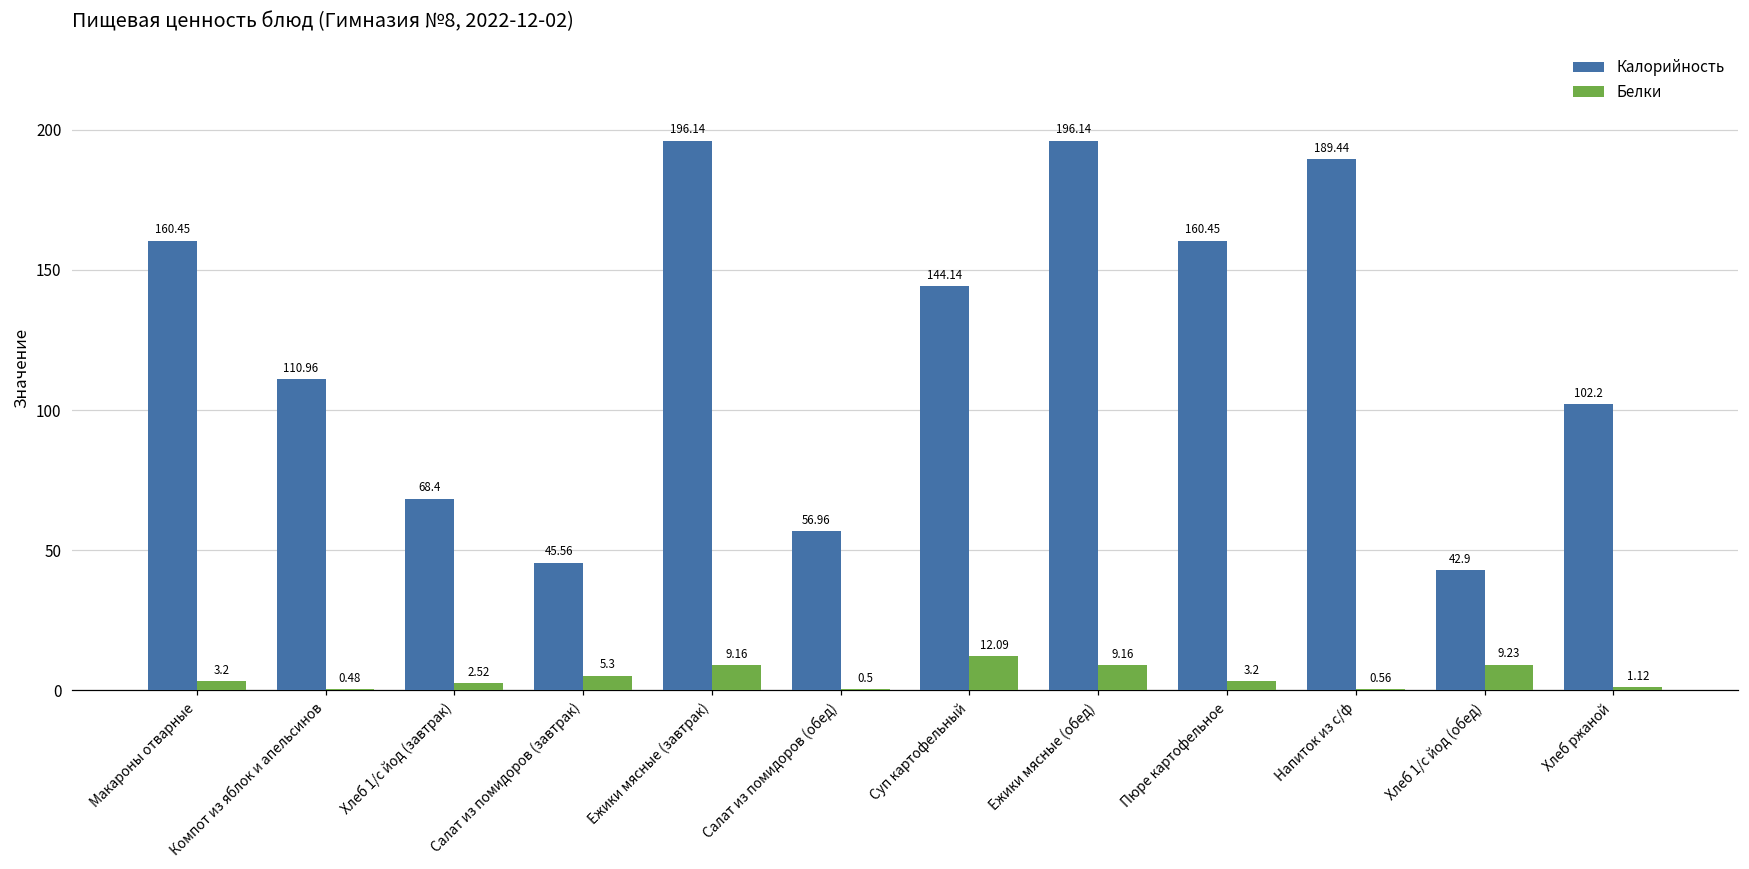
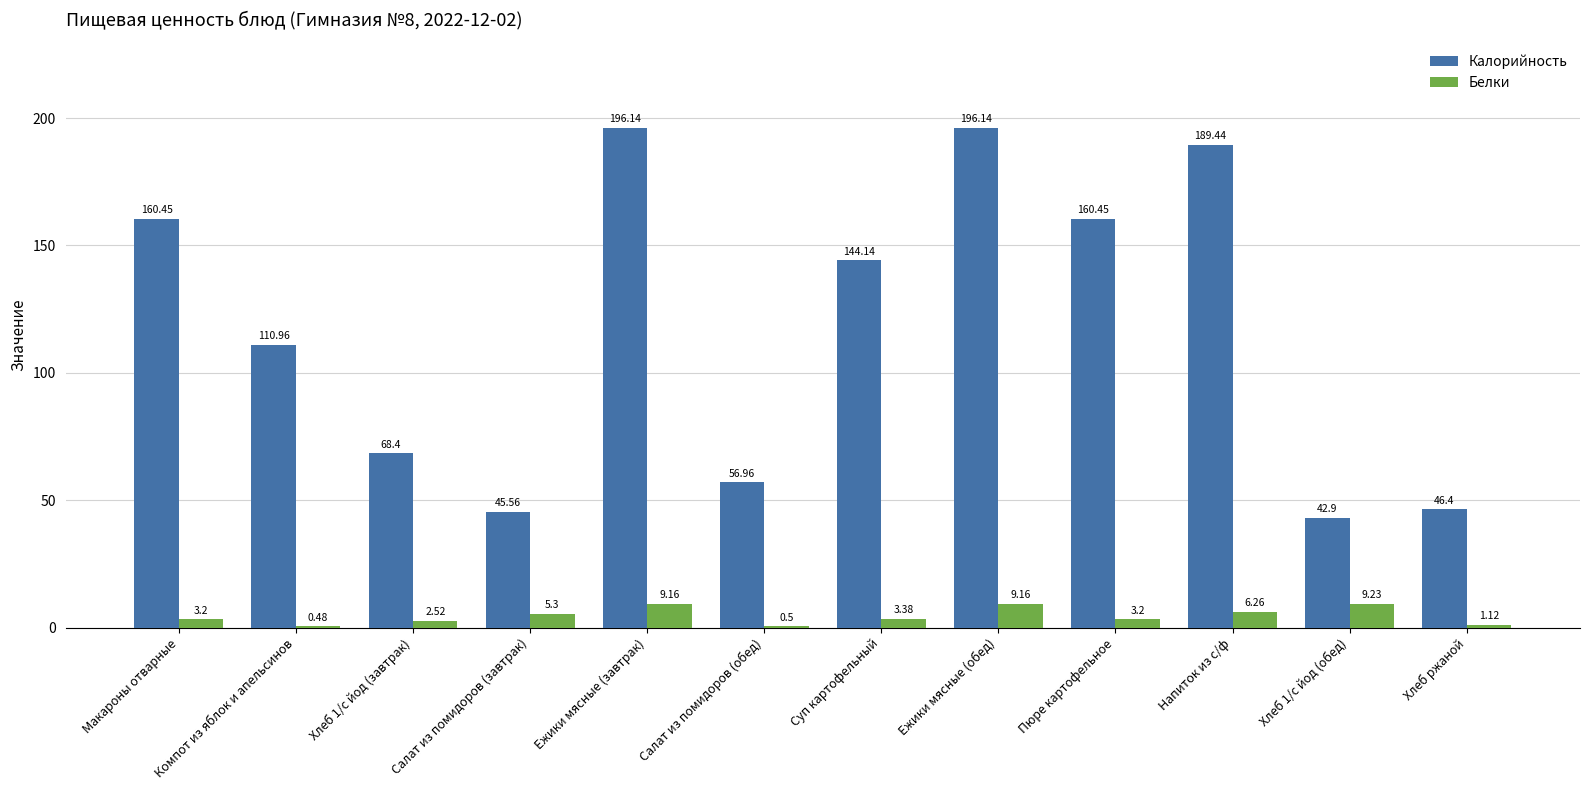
Белки, Суп картофельный: 12.09 -> 3.38
Белки, Напиток из с/ф: 0.56 -> 6.26
Калорийность, Хлеб ржаной: 102.2 -> 46.4
